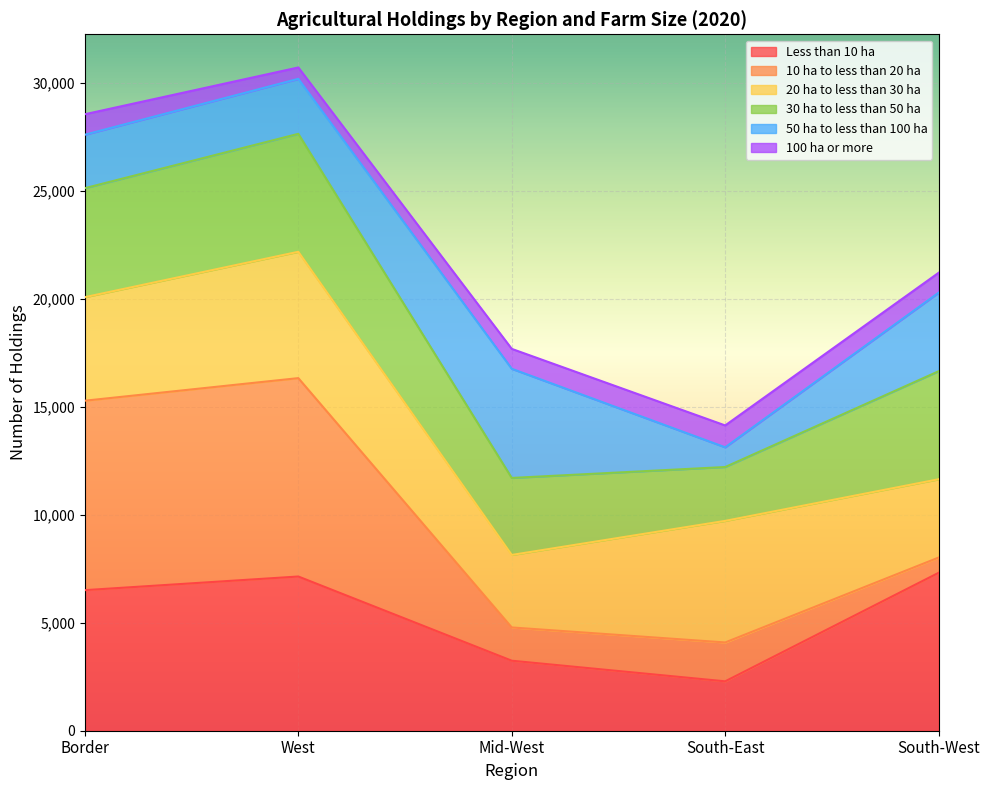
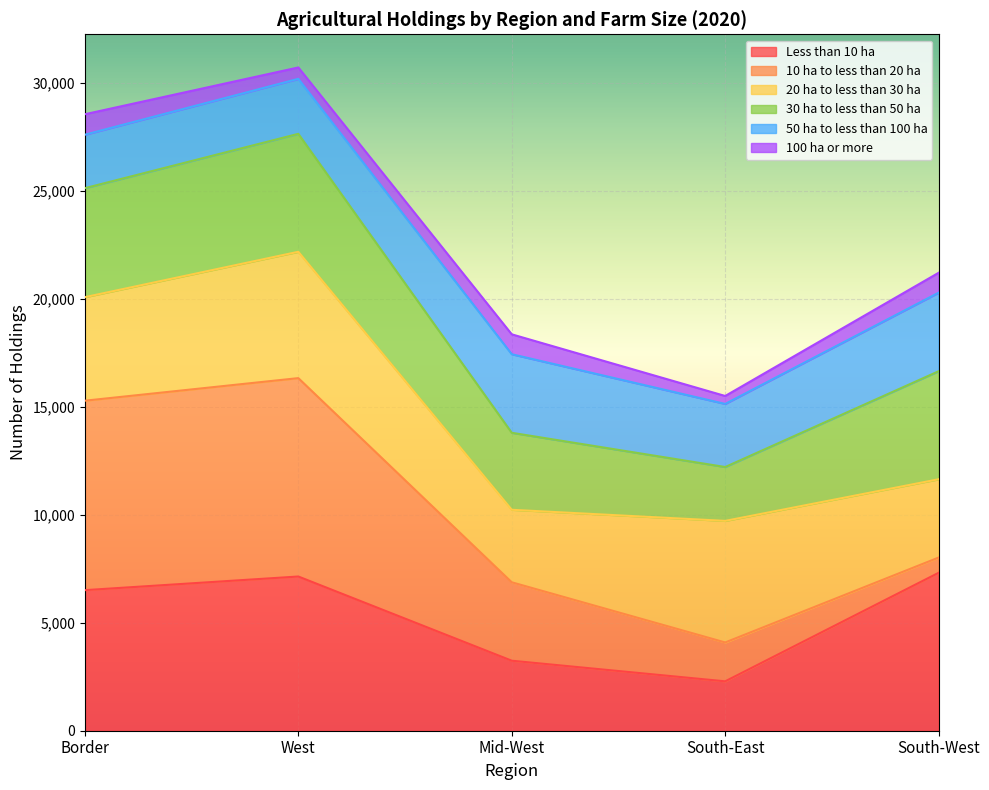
10 ha to less than 20 ha, Mid-West: 1,500 -> 3,600
50 ha to less than 100 ha, Mid-West: 5,100 -> 3,600
50 ha to less than 100 ha, South-East: 900 -> 2,900
100 ha or more, South-East: 1,000 -> 400
